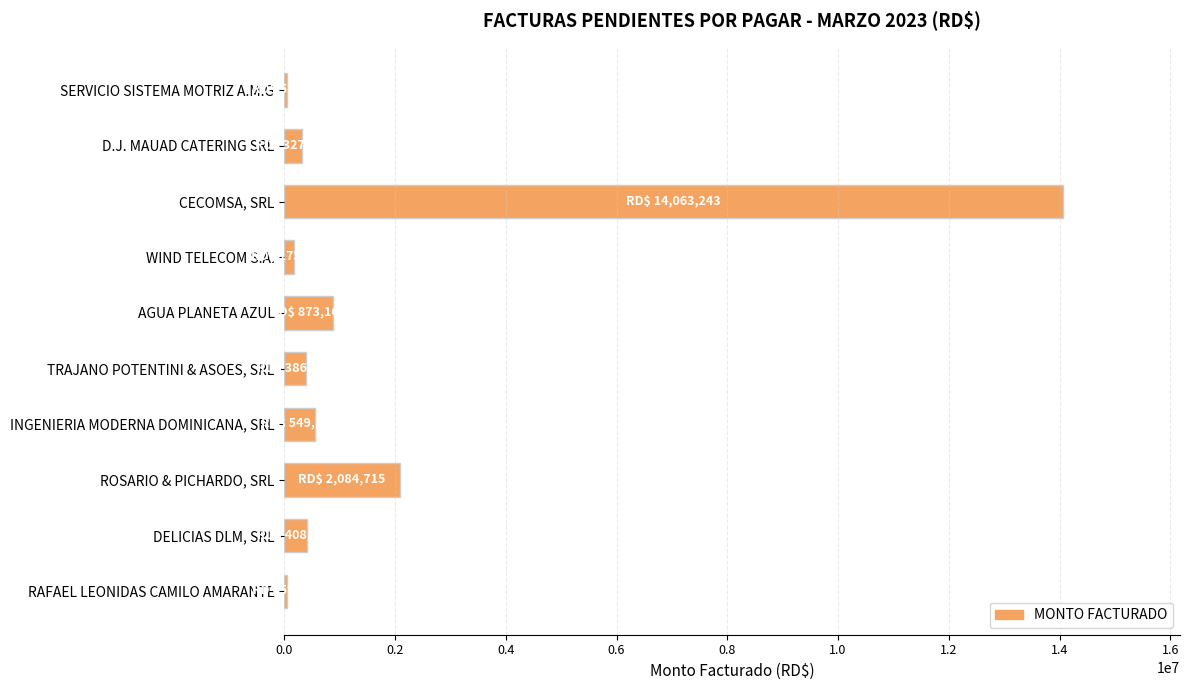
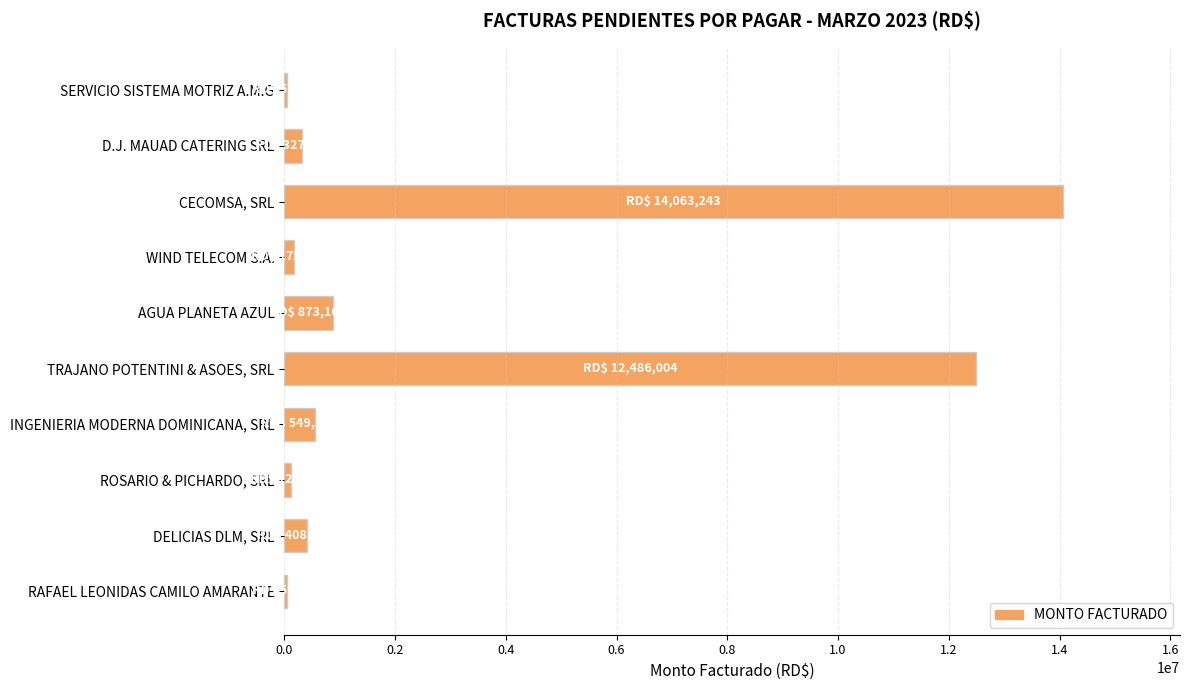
TRAJANO POTENTINI & ASOES, SRL: 400000 -> 12500000
ROSARIO & PICHARDO, SRL: 2100000 -> 100000
